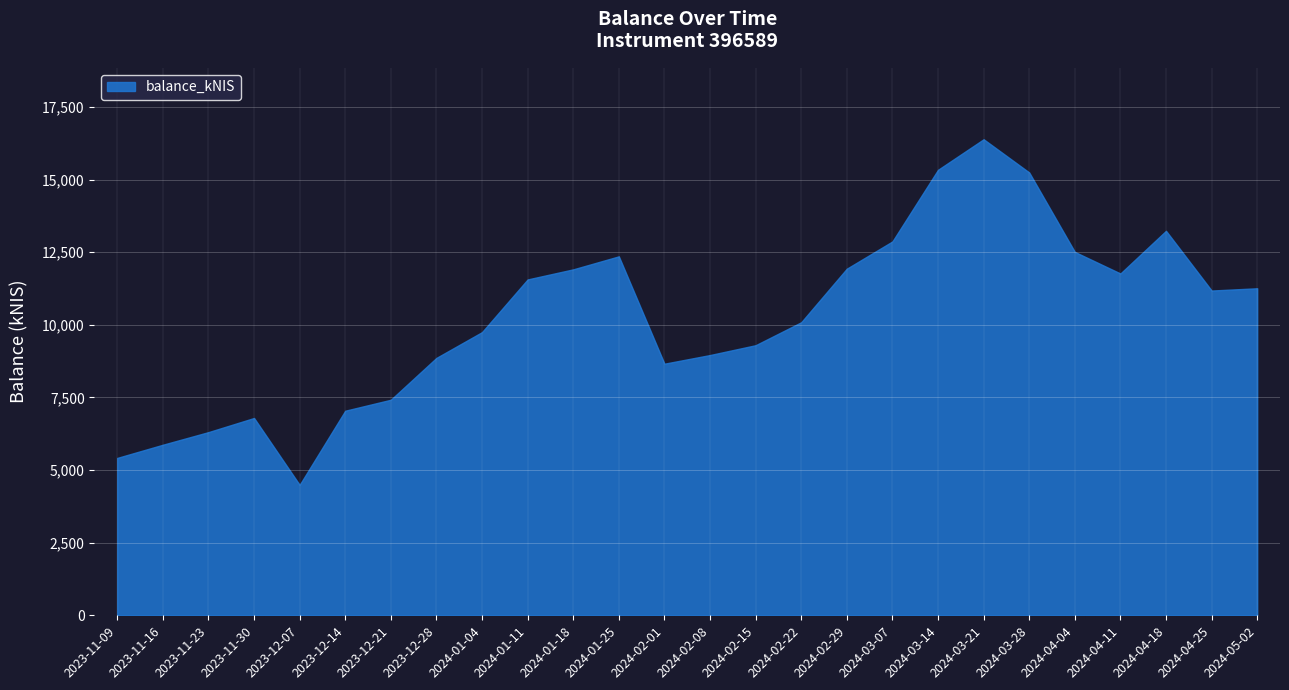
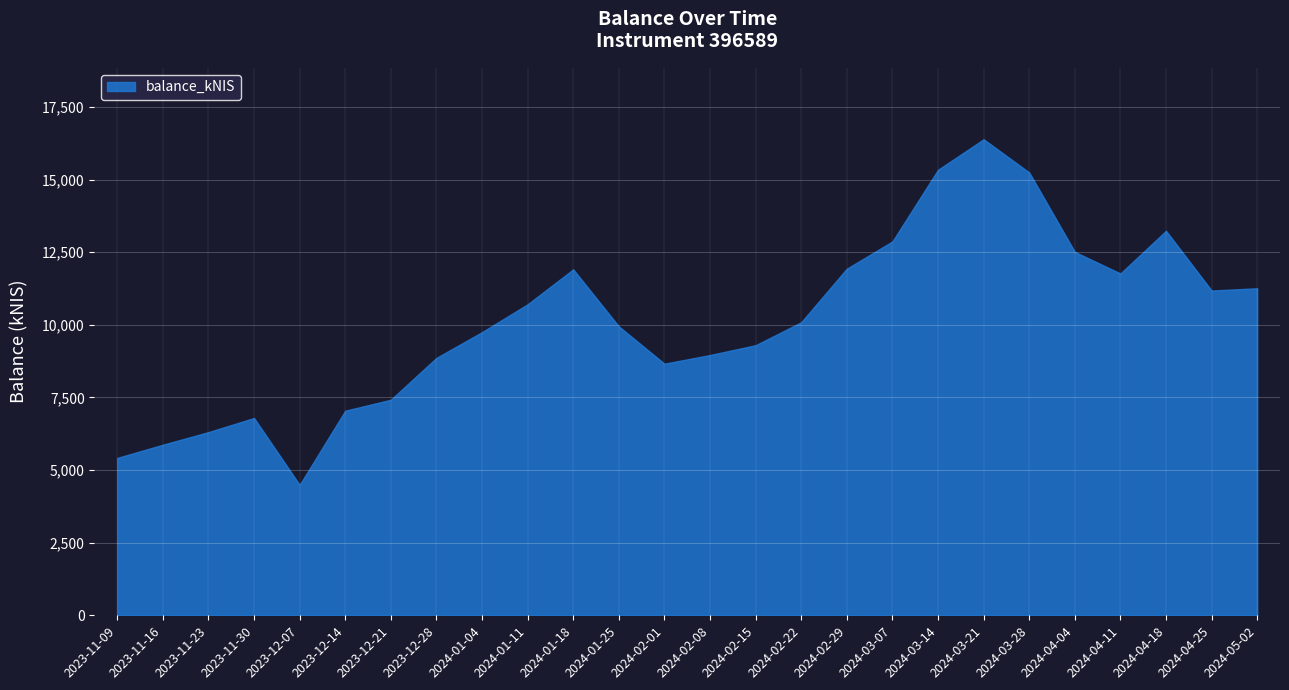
2024-01-11: 11,600 -> 10,700
2024-01-25: 12,400 -> 9,900
